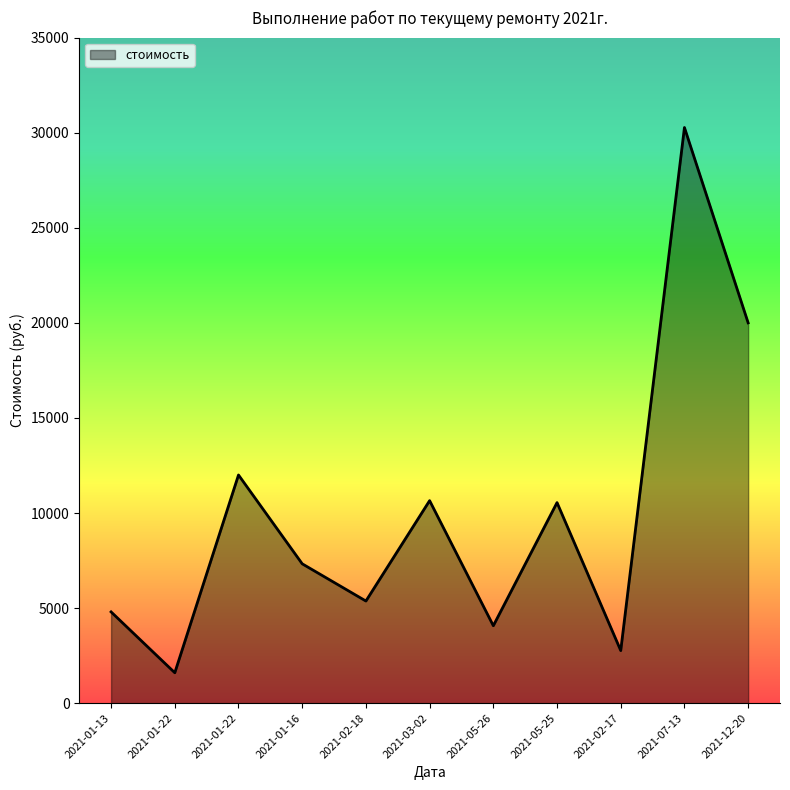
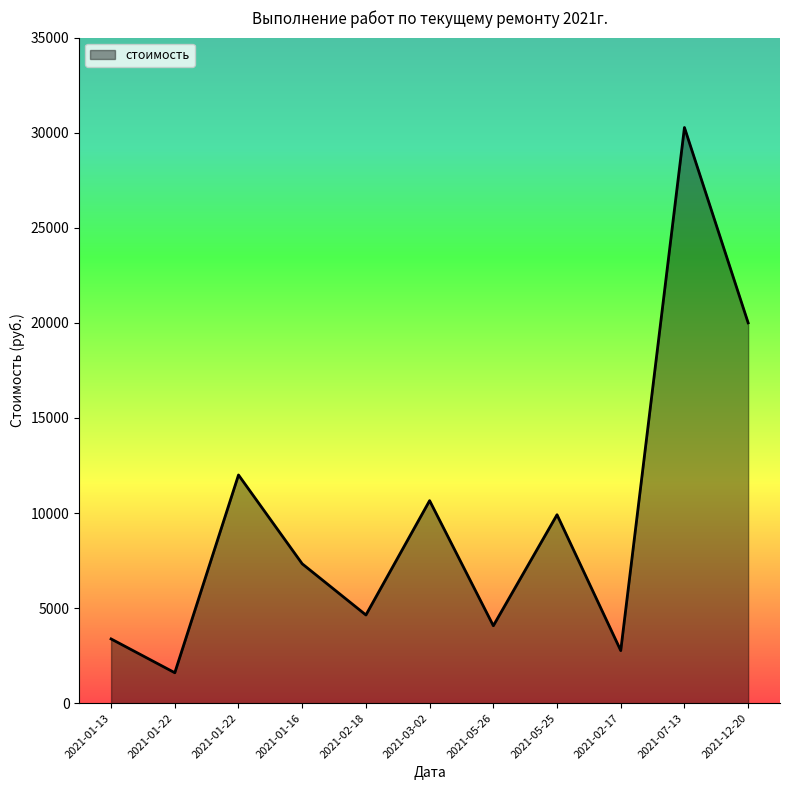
2021-01-13: 4800 -> 3400
2021-02-18: 5400 -> 4600
2021-05-25: 10500 -> 9900
